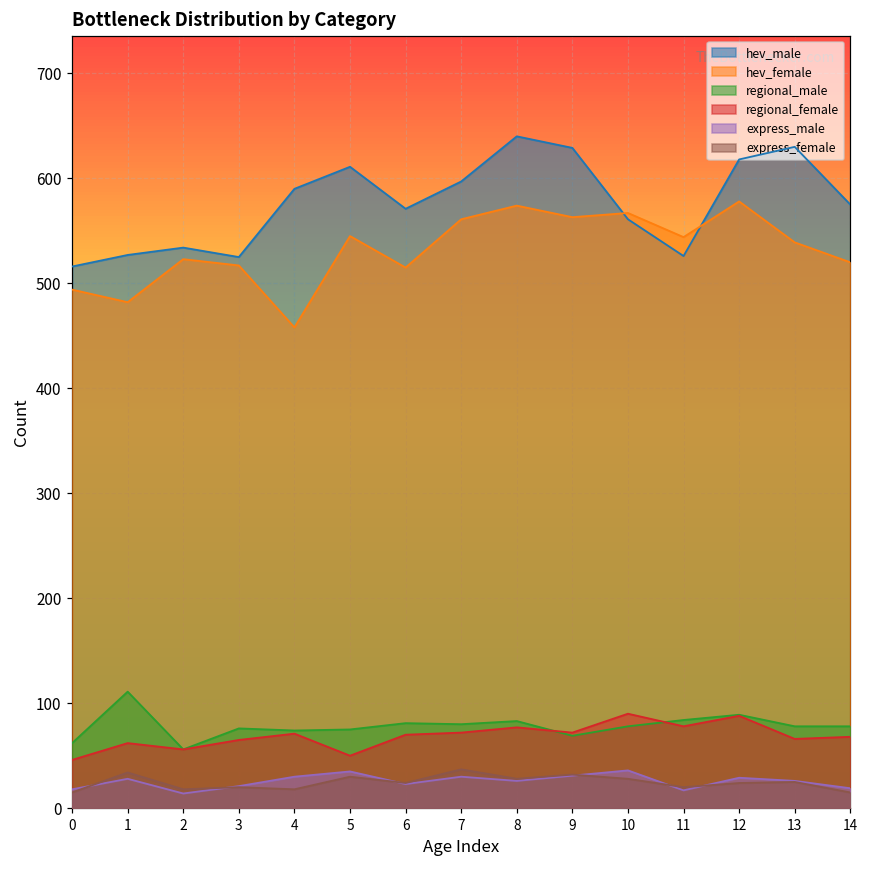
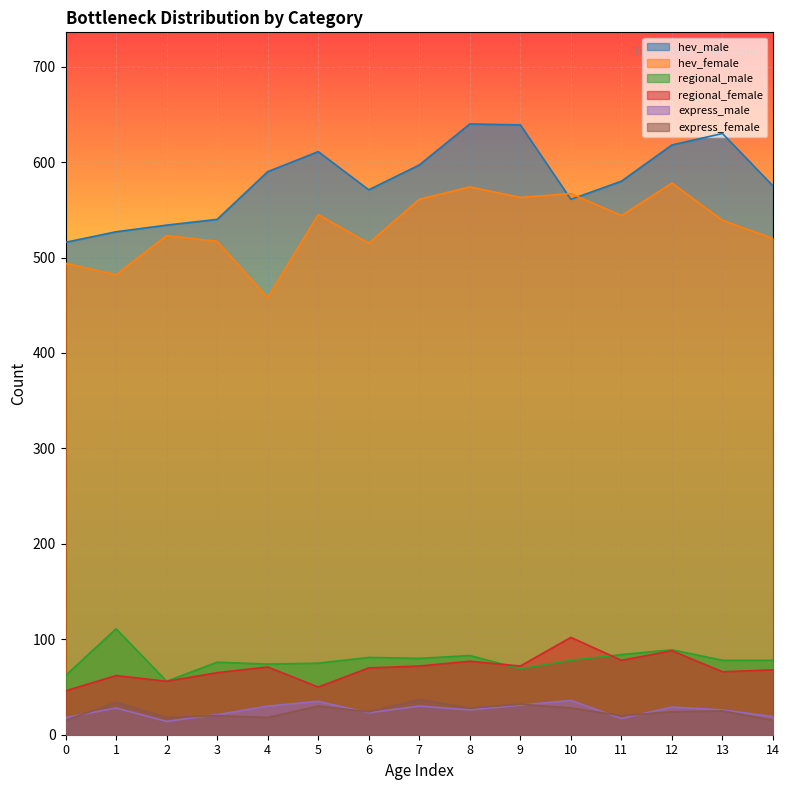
hev_male, 3: 530 -> 540
hev_male, 9: 630 -> 640
regional_female, 10: 90 -> 100
hev_male, 11: 530 -> 580
